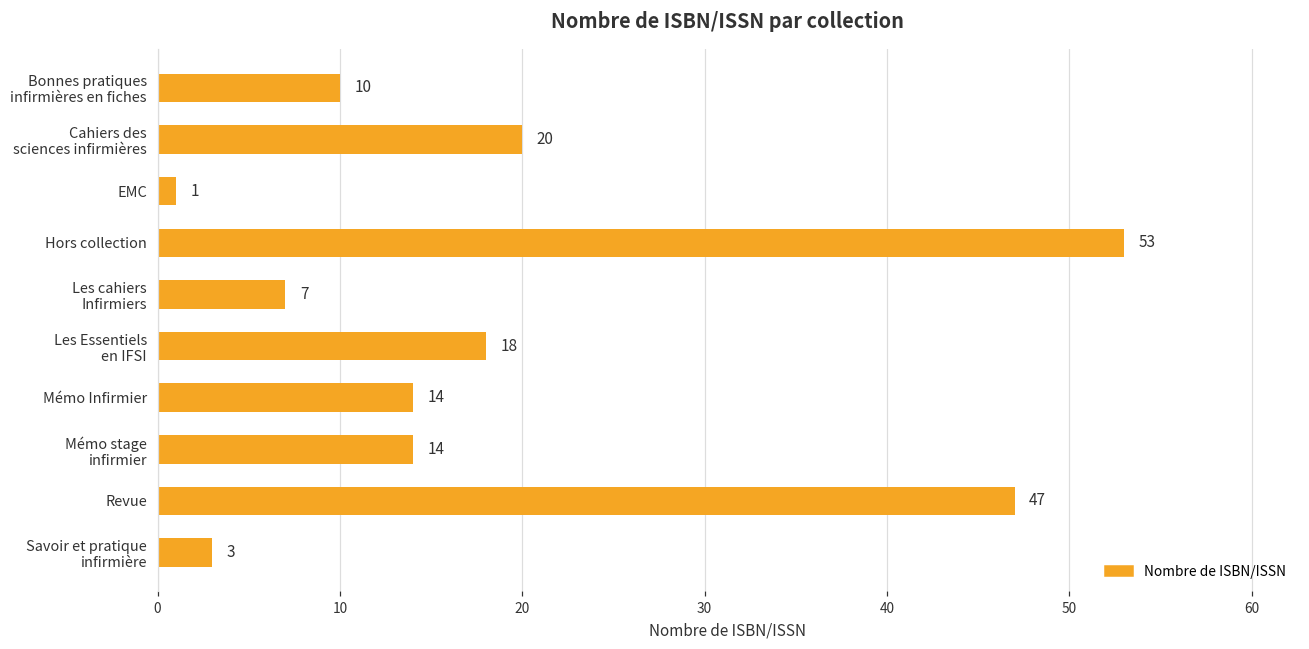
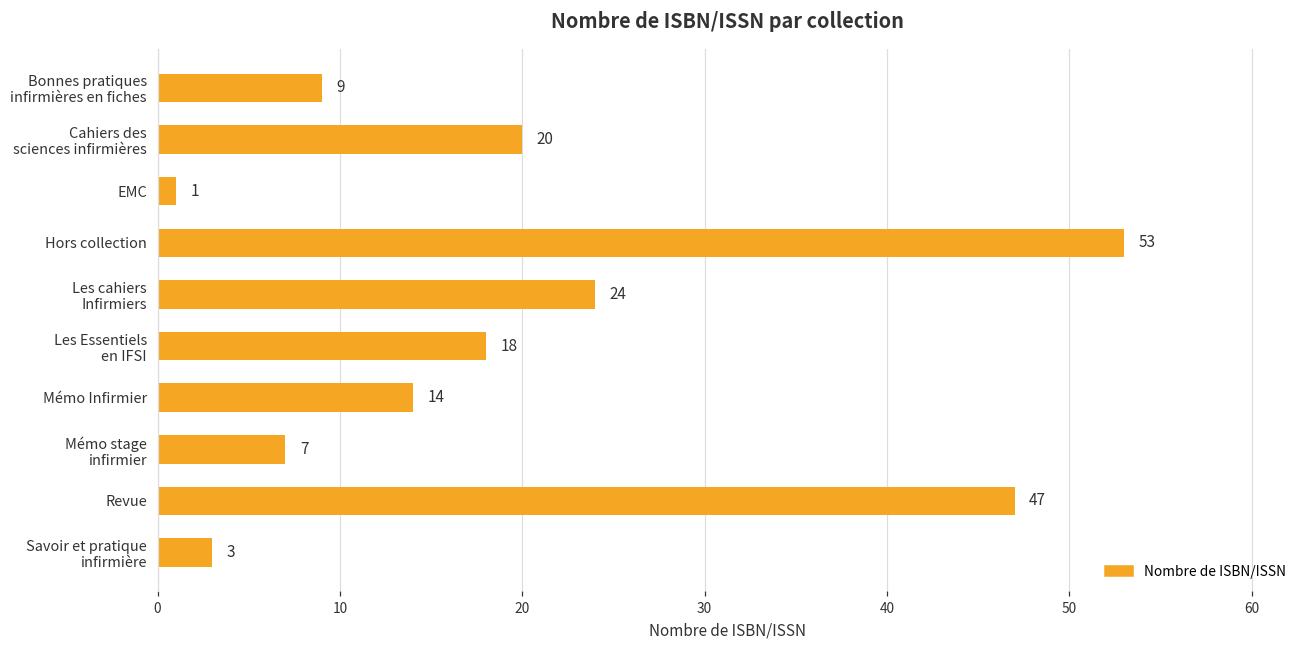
Bonnes pratiques infirmières en fiches: 10 -> 9
Les cahiers Infirmiers: 7 -> 24
Mémo stage infirmier: 14 -> 7
